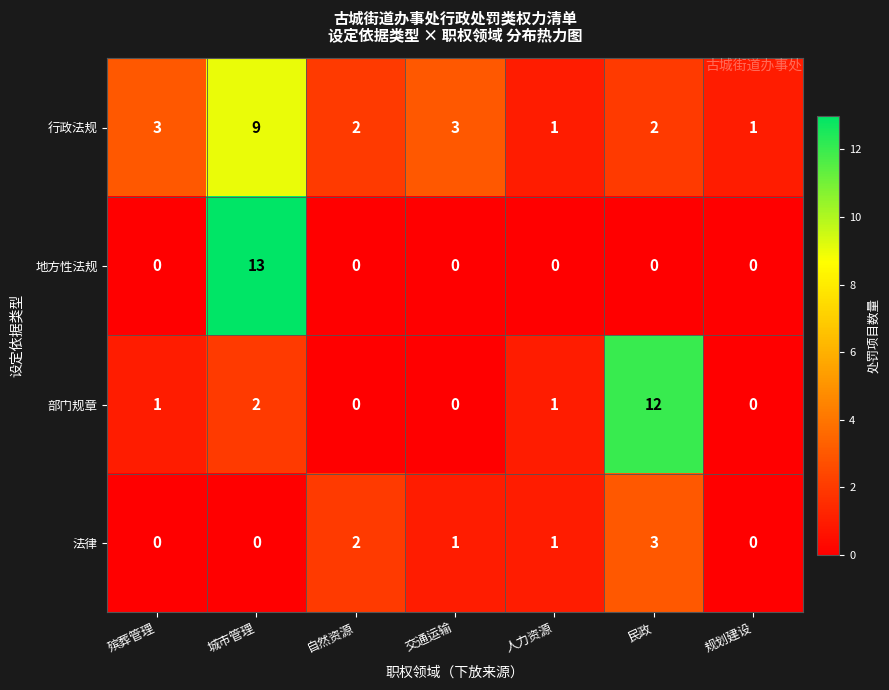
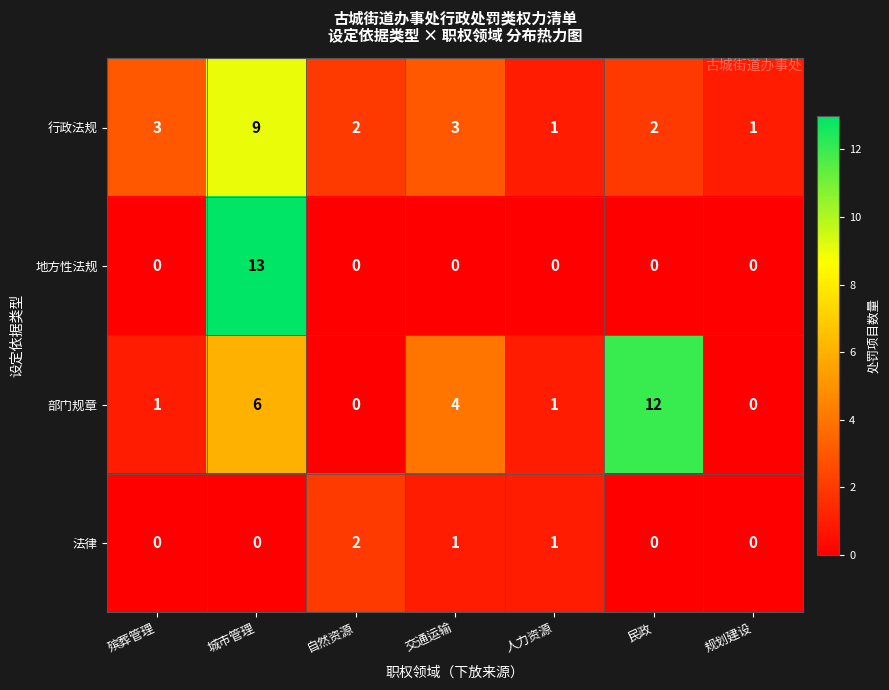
部门规章, 城市管理: 2 -> 6
部门规章, 交通运输: 0 -> 4
法律, 民政: 3 -> 0
